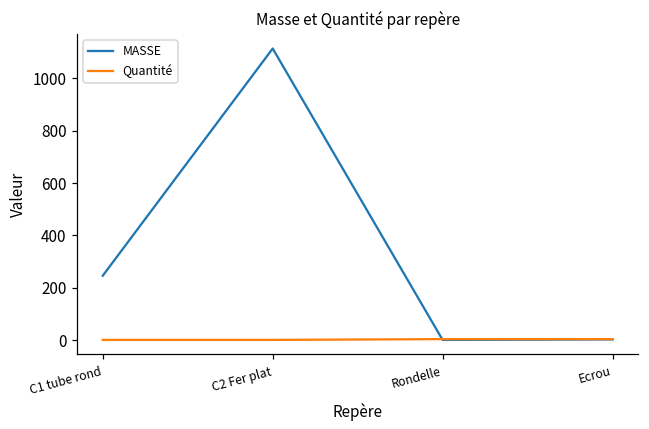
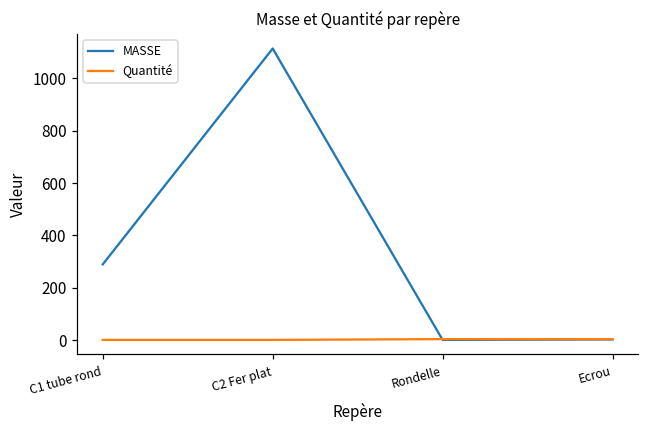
MASSE, C1 tube rond: 250 -> 290
